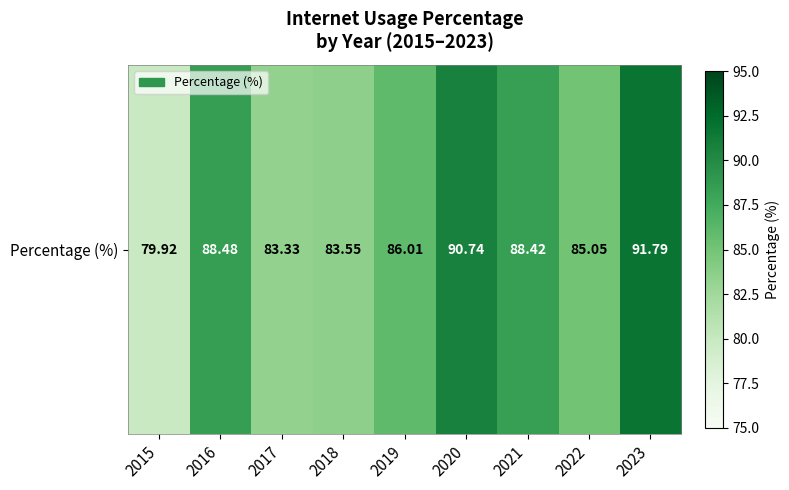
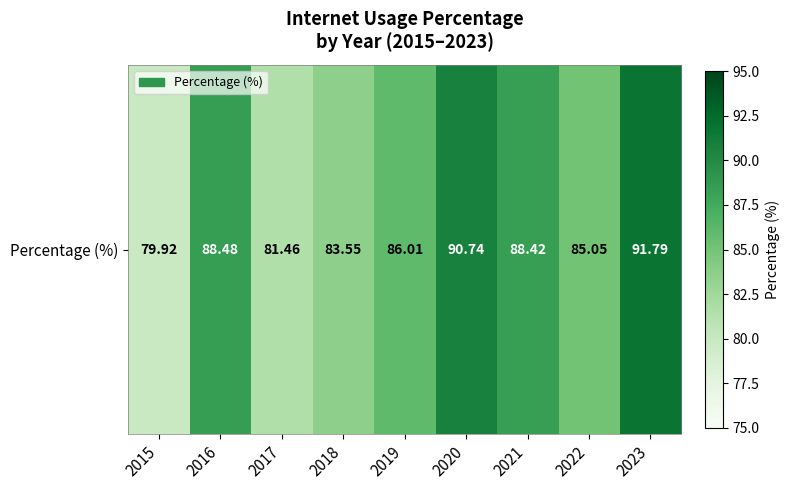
Percentage (%), 2017: 83.33 -> 81.46
